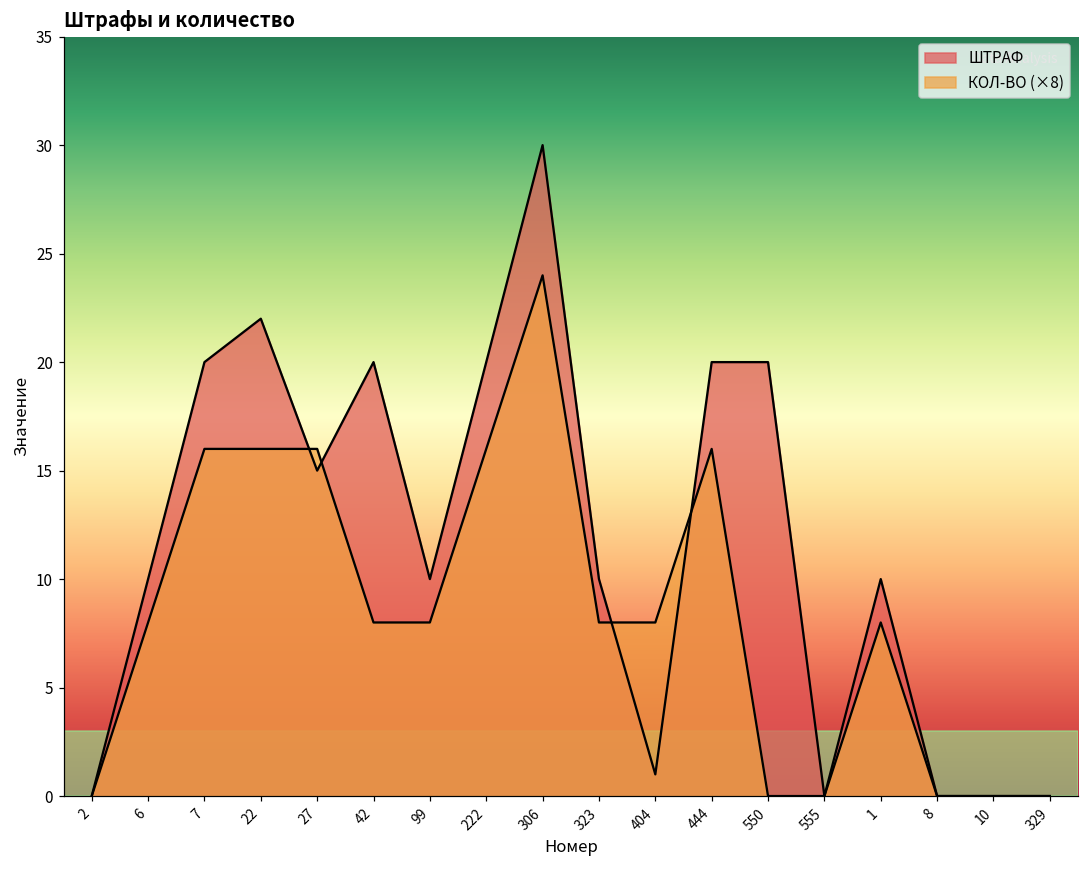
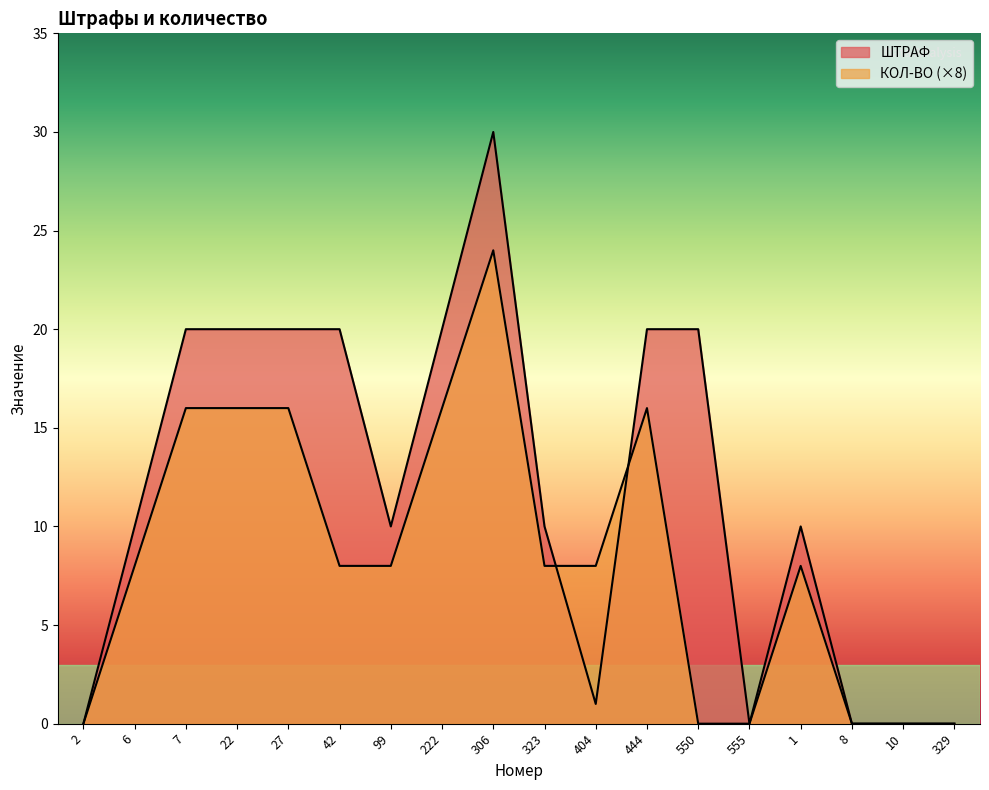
ШТРАФ, 22: 22 -> 20
ШТРАФ, 27: 15 -> 20
